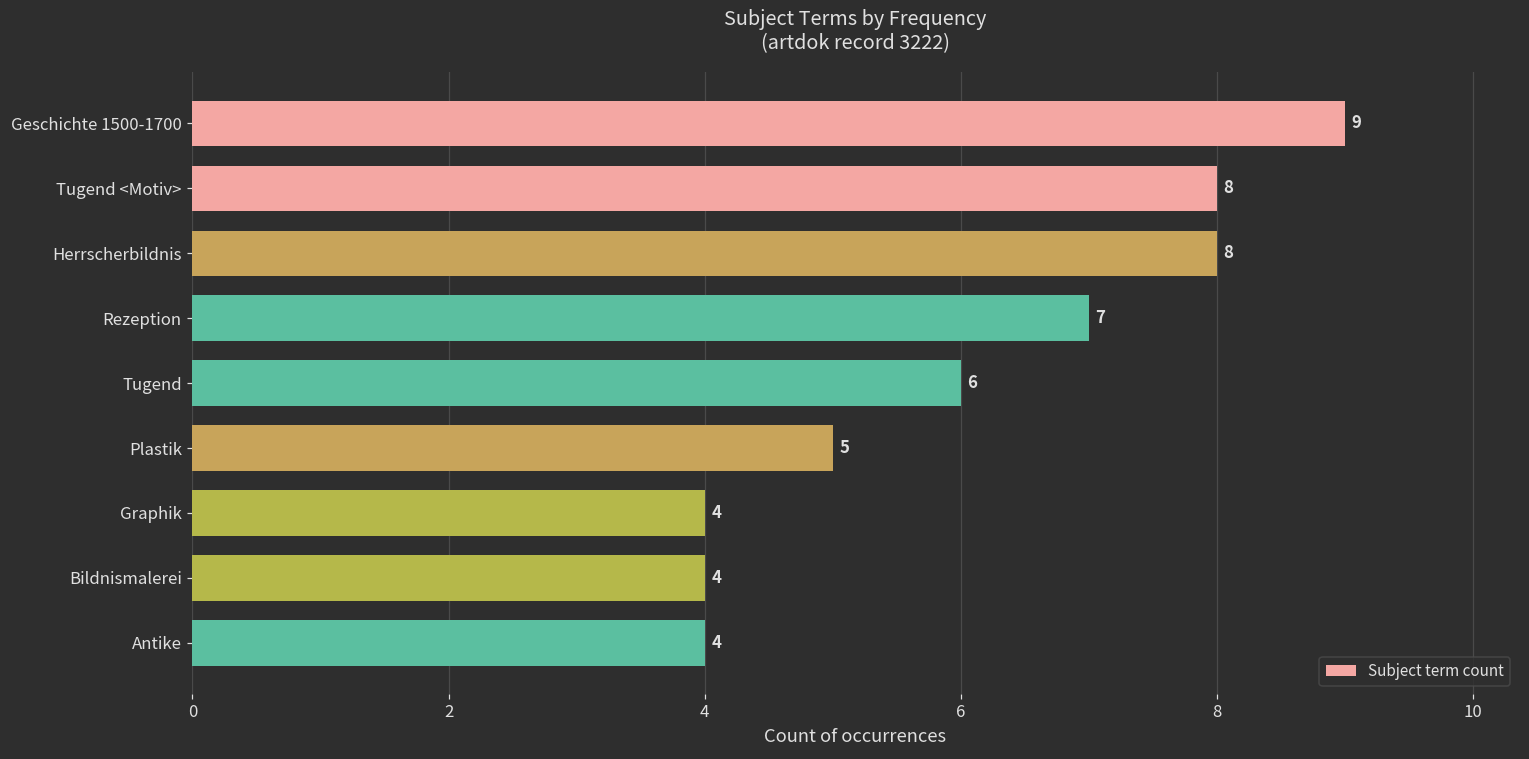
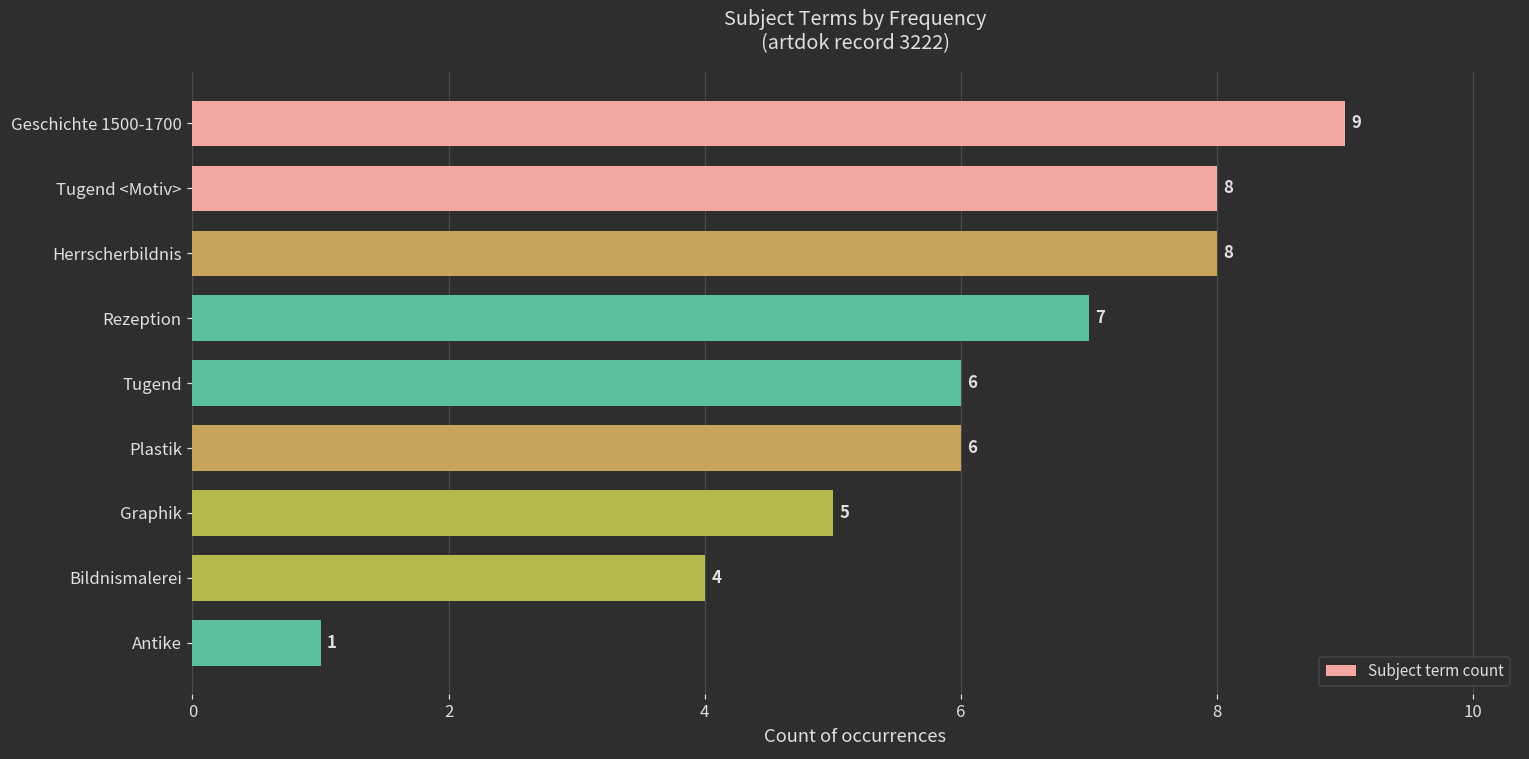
Plastik: 5 -> 6
Graphik: 4 -> 5
Antike: 4 -> 1
